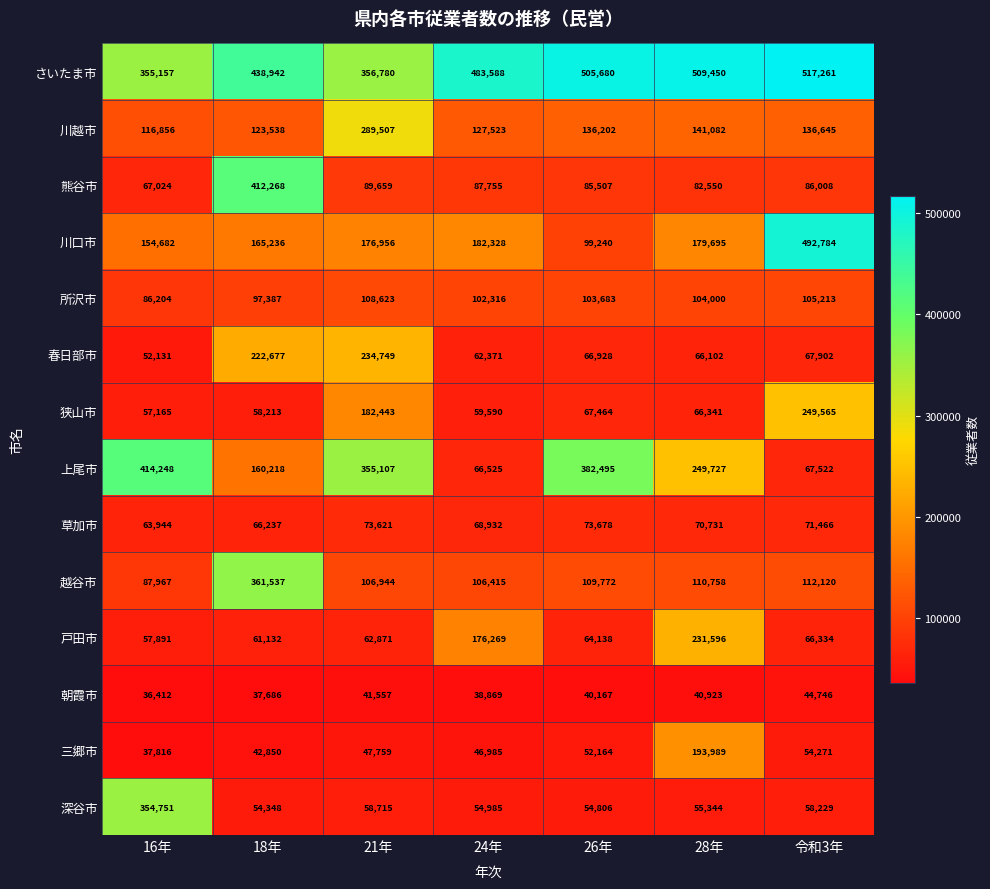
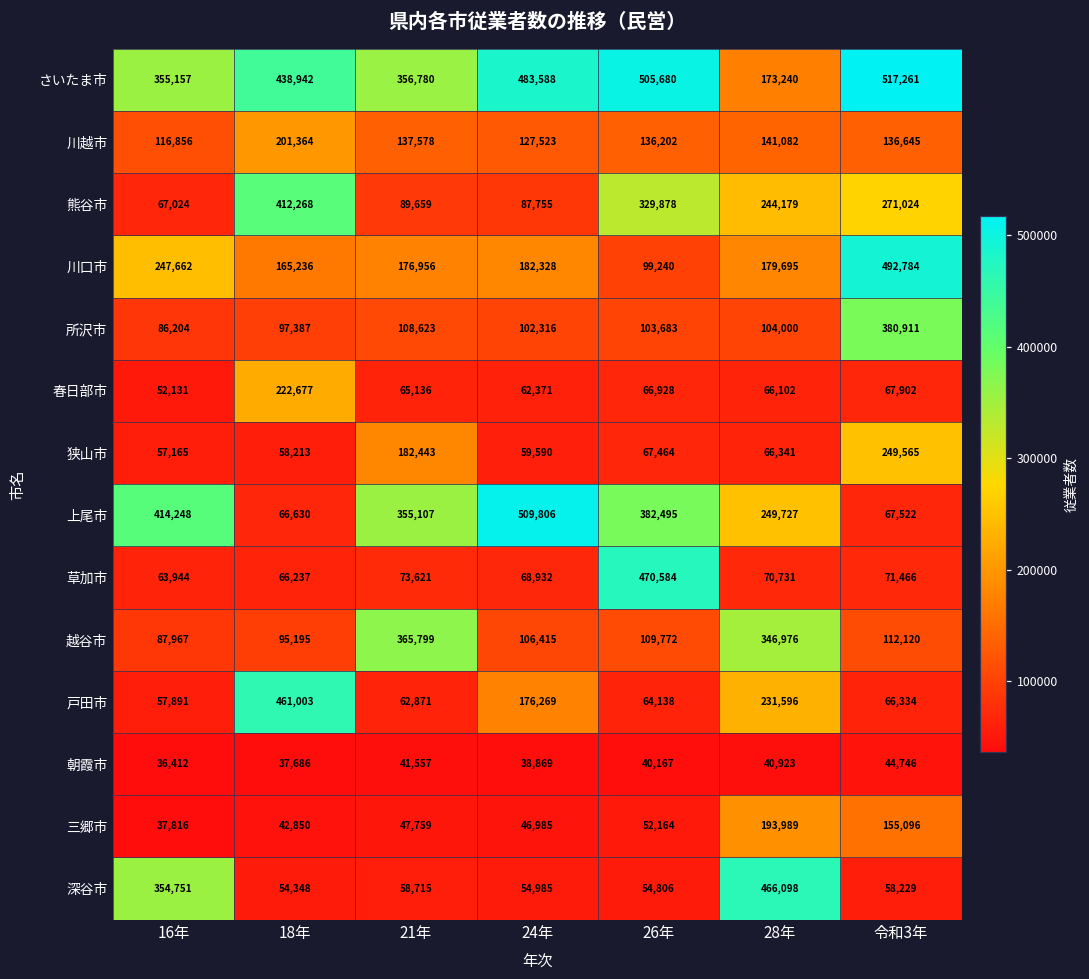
さいたま市, 28年: 509,450 -> 173,240
川越市, 18年: 123,538 -> 201,364
川越市, 21年: 289,507 -> 137,578
熊谷市, 26年: 85,507 -> 329,878
熊谷市, 28年: 82,550 -> 244,179
熊谷市, 令和3年: 86,008 -> 271,024
川口市, 16年: 154,682 -> 247,662
所沢市, 令和3年: 105,213 -> 380,911
春日部市, 21年: 234,749 -> 65,136
上尾市, 18年: 160,218 -> 66,630
上尾市, 24年: 66,525 -> 509,806
草加市, 26年: 73,678 -> 470,584
越谷市, 18年: 361,537 -> 95,195
越谷市, 21年: 106,944 -> 365,799
越谷市, 28年: 110,758 -> 346,976
戸田市, 18年: 61,132 -> 461,003
三郷市, 令和3年: 54,271 -> 155,096
深谷市, 28年: 55,344 -> 466,098
